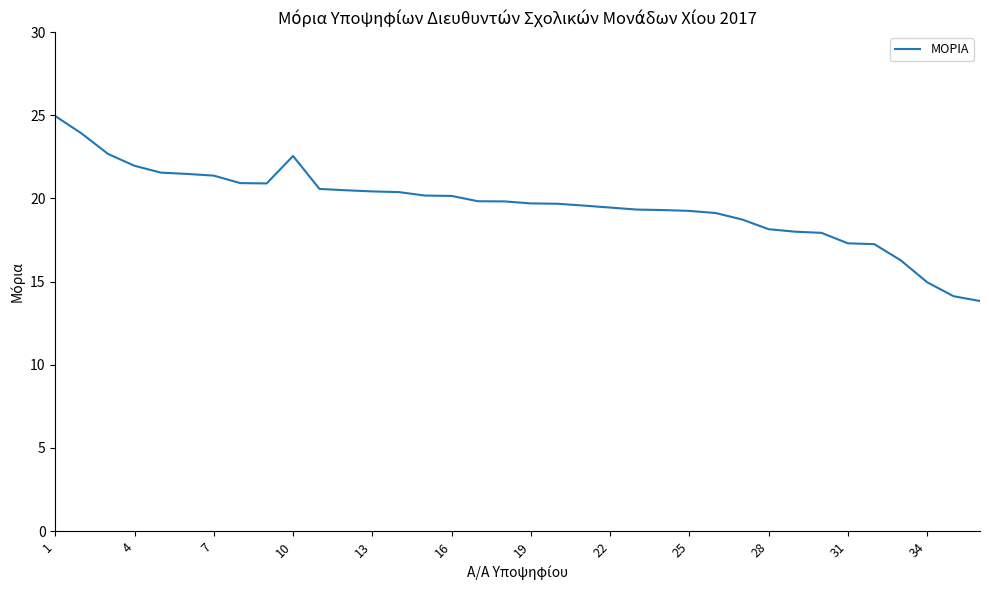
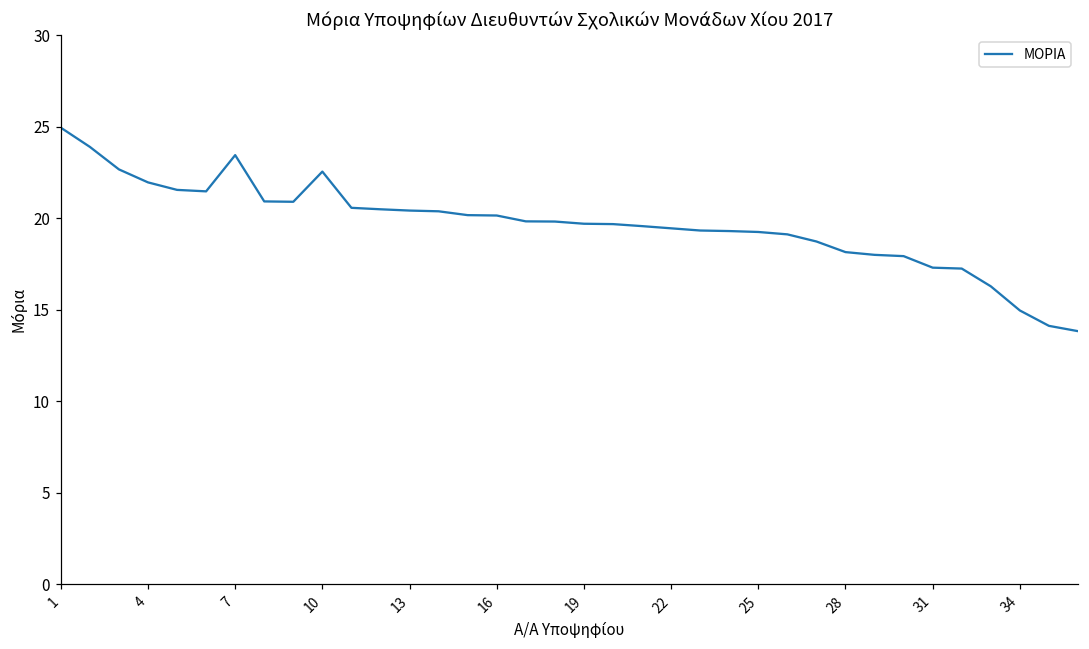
7: 21.4 -> 23.5
